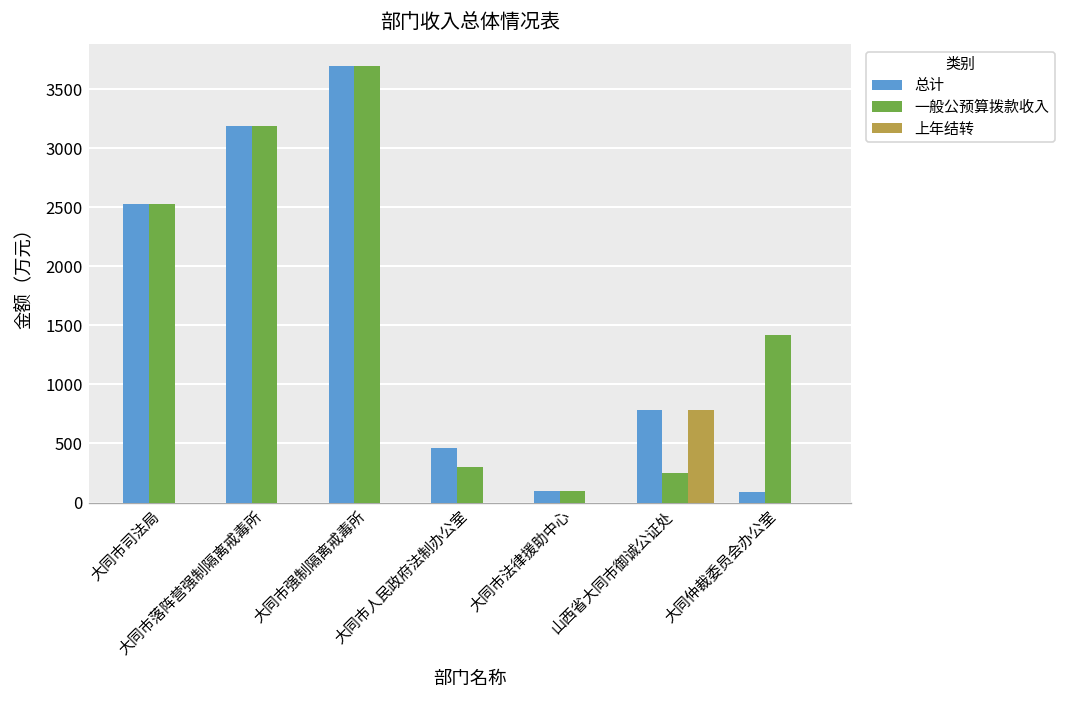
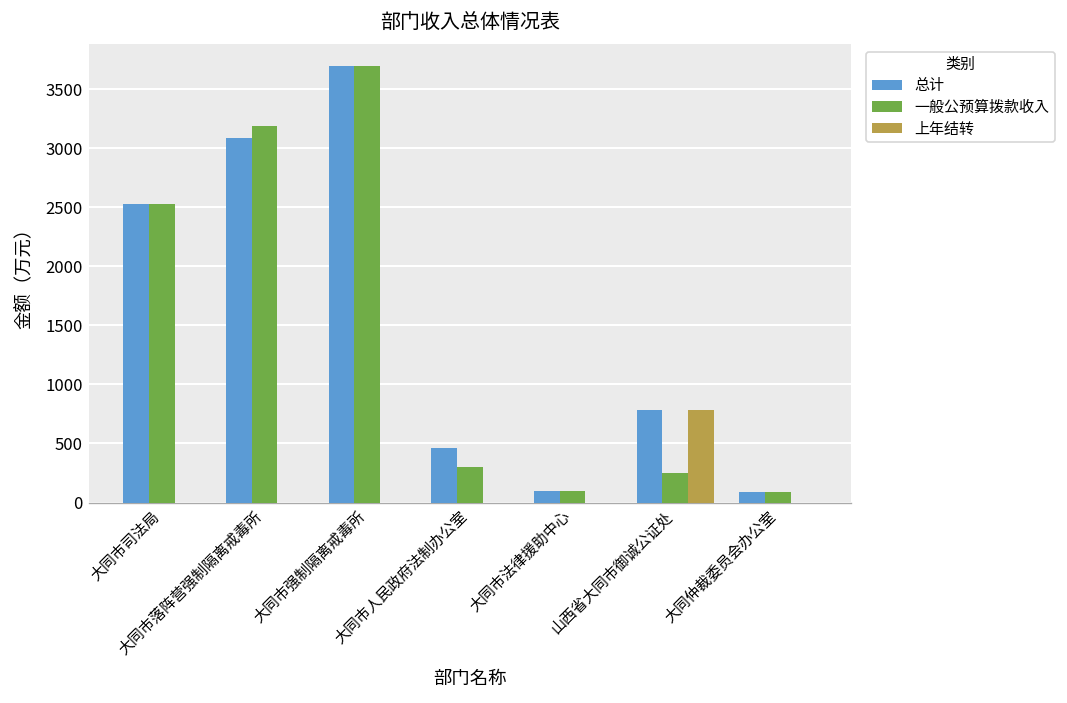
总计, 大同市落阵营强制隔离戒毒所: 3200 -> 3100
一般公预算拨款收入, 大同仲裁委员会办公室: 1400 -> 100
